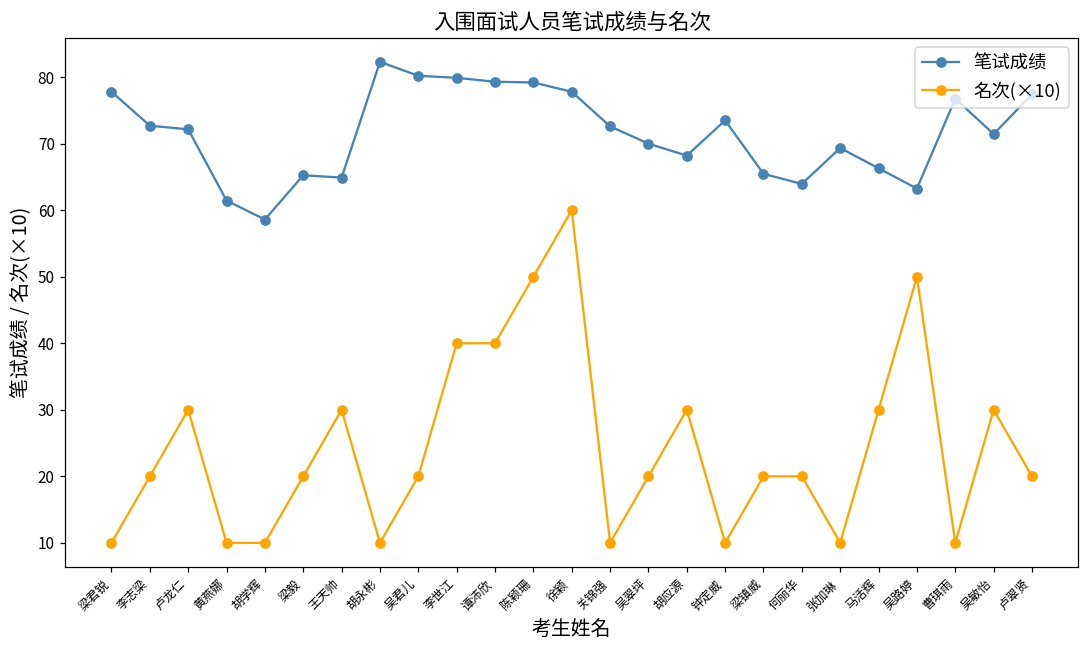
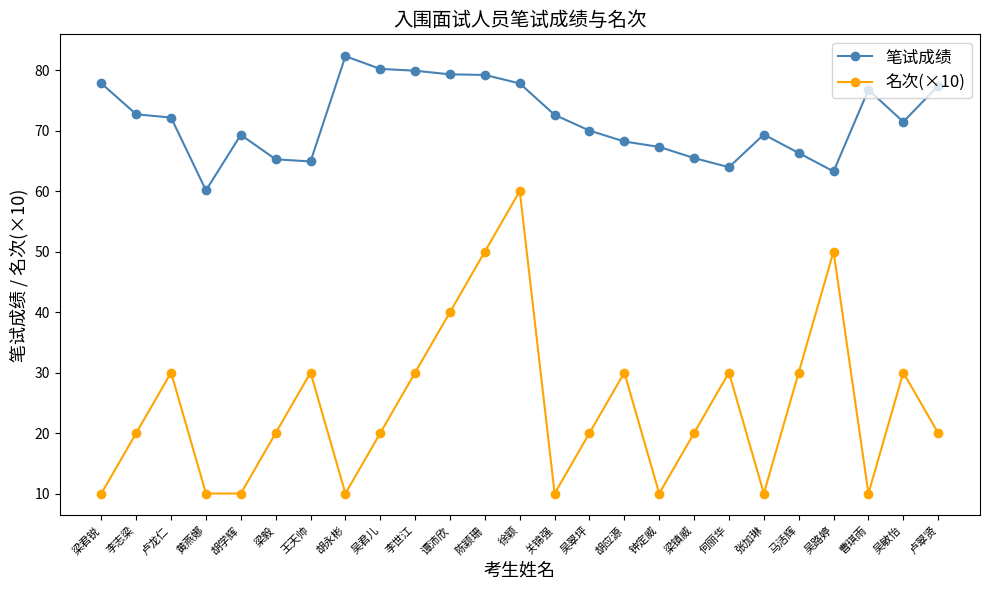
笔试成绩, 黄燕娜: 61 -> 60
笔试成绩, 胡学辉: 59 -> 69
名次(×10), 李世江: 40 -> 30
笔试成绩, 钟定威: 74 -> 67
名次(×10), 何丽华: 20 -> 30
